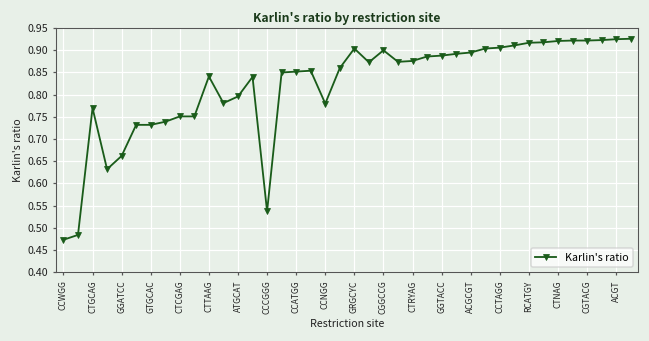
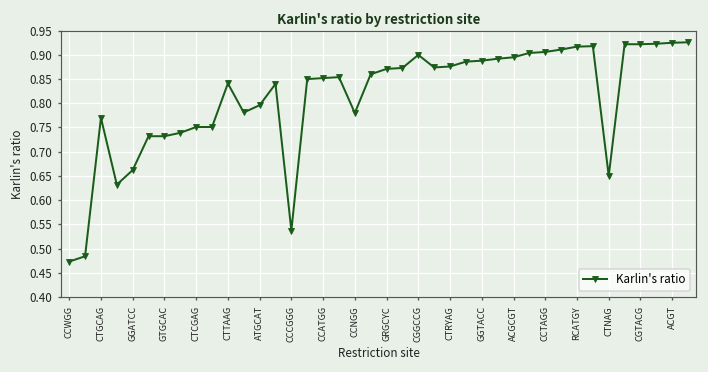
GRGCYC: 0.90 -> 0.87
CTNAG: 0.92 -> 0.65
